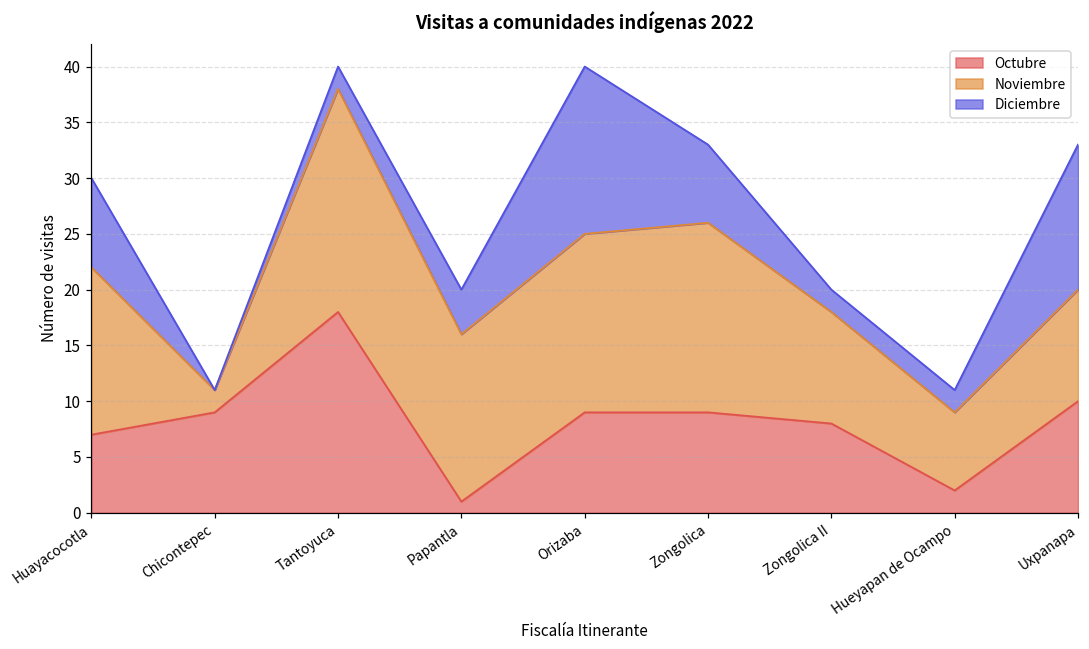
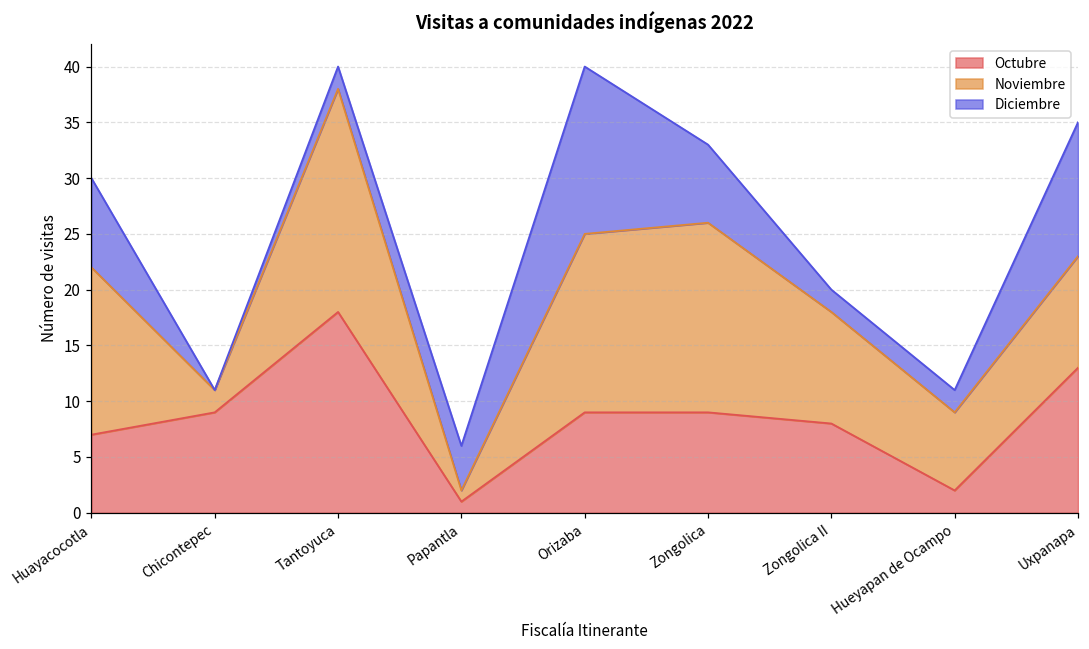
Noviembre, Papantla: 15 -> 1
Octubre, Uxpanapa: 10 -> 13
Diciembre, Uxpanapa: 13 -> 12
